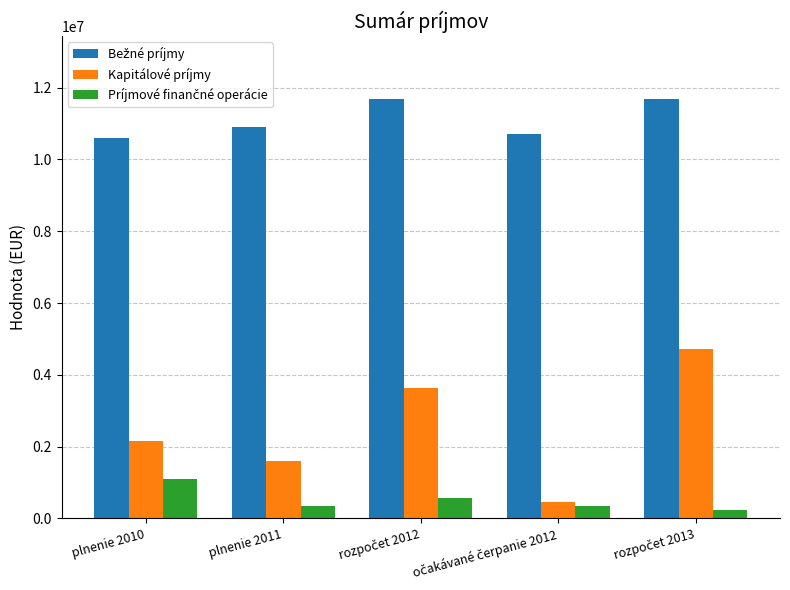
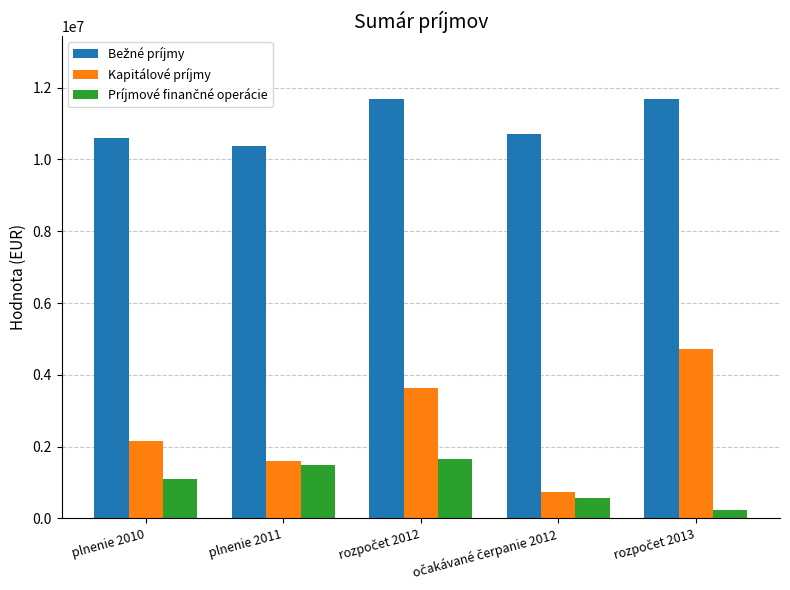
Bežné príjmy, plnenie 2011: 10900000 -> 10400000
Príjmové finančné operácie, plnenie 2011: 400000 -> 1500000
Príjmové finančné operácie, rozpočet 2012: 600000 -> 1700000
Kapitálové príjmy, očakávané čerpanie 2012: 500000 -> 700000
Príjmové finančné operácie, očakávané čerpanie 2012: 300000 -> 600000
